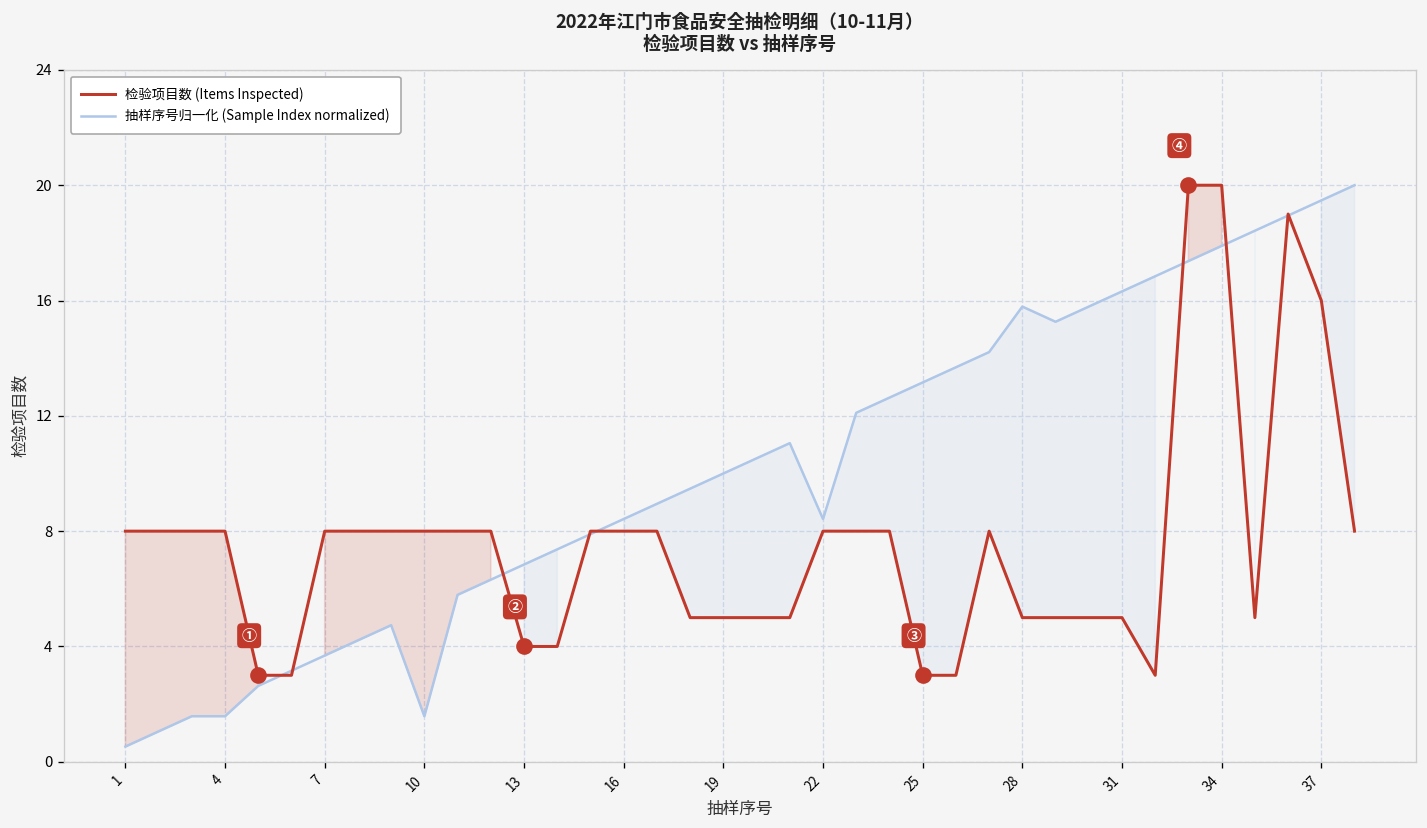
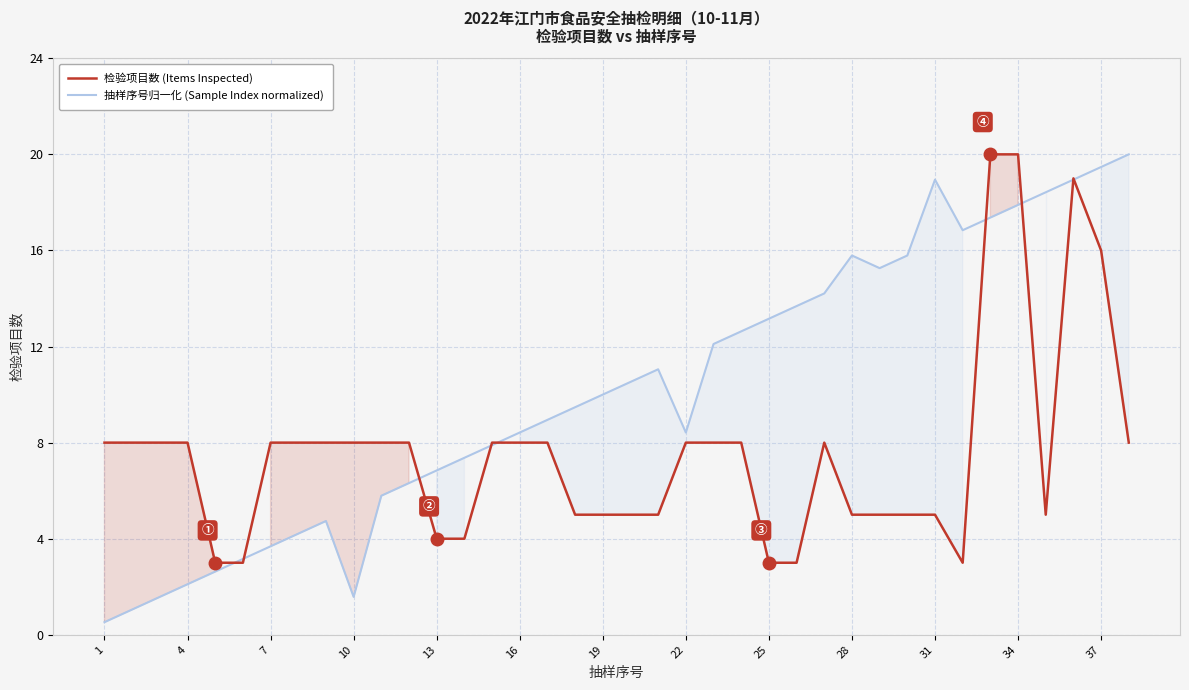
抽样序号归一化 (Sample Index normalized), 4: 1.6 -> 2.1
抽样序号归一化 (Sample Index normalized), 31: 16.3 -> 18.9
